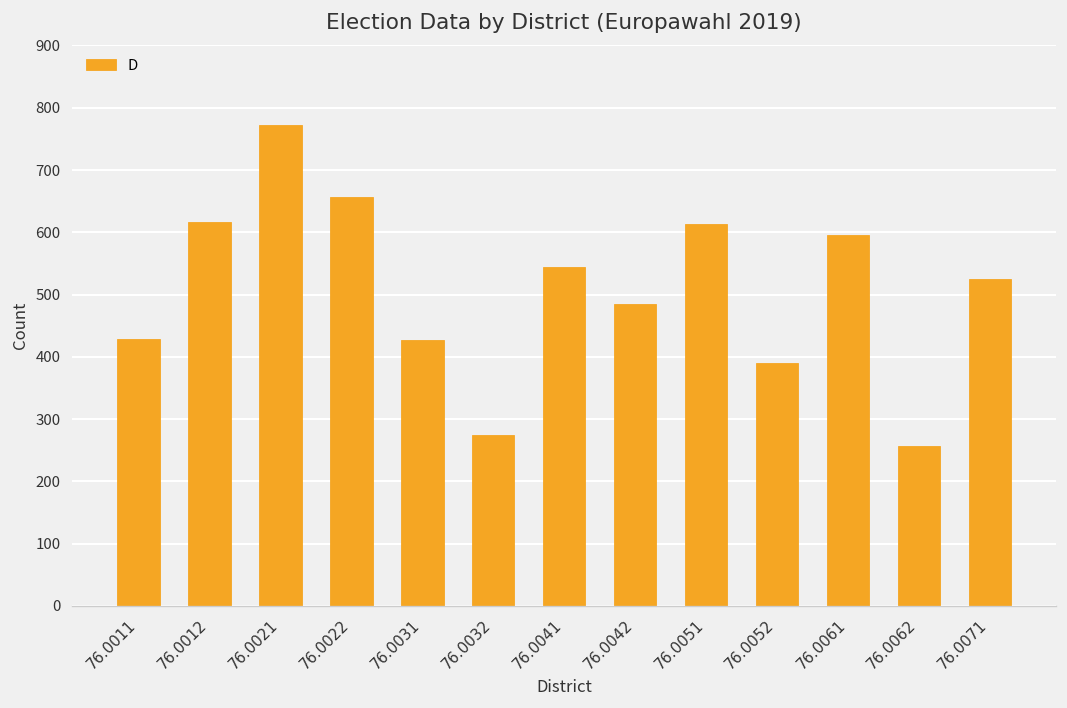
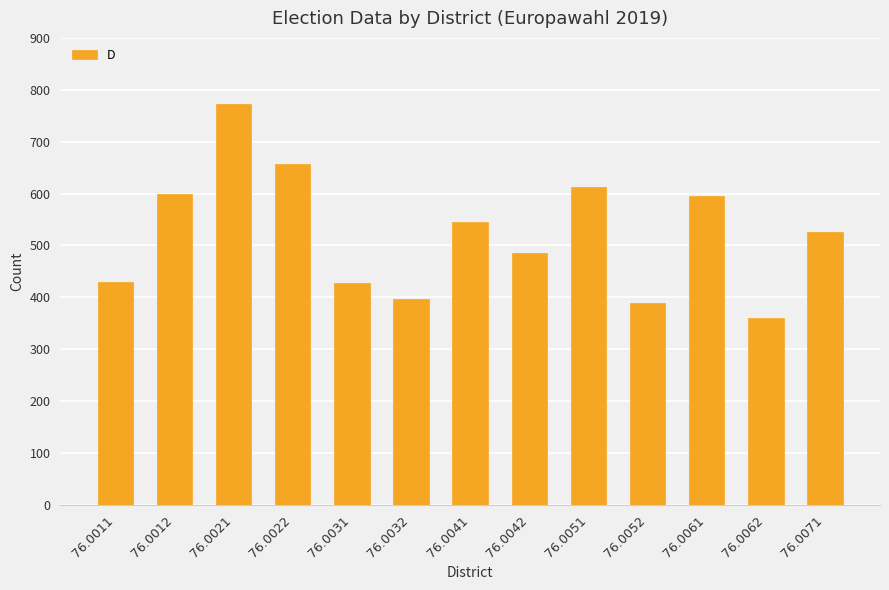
76.0012: 620 -> 600
76.0032: 280 -> 400
76.0062: 260 -> 360
